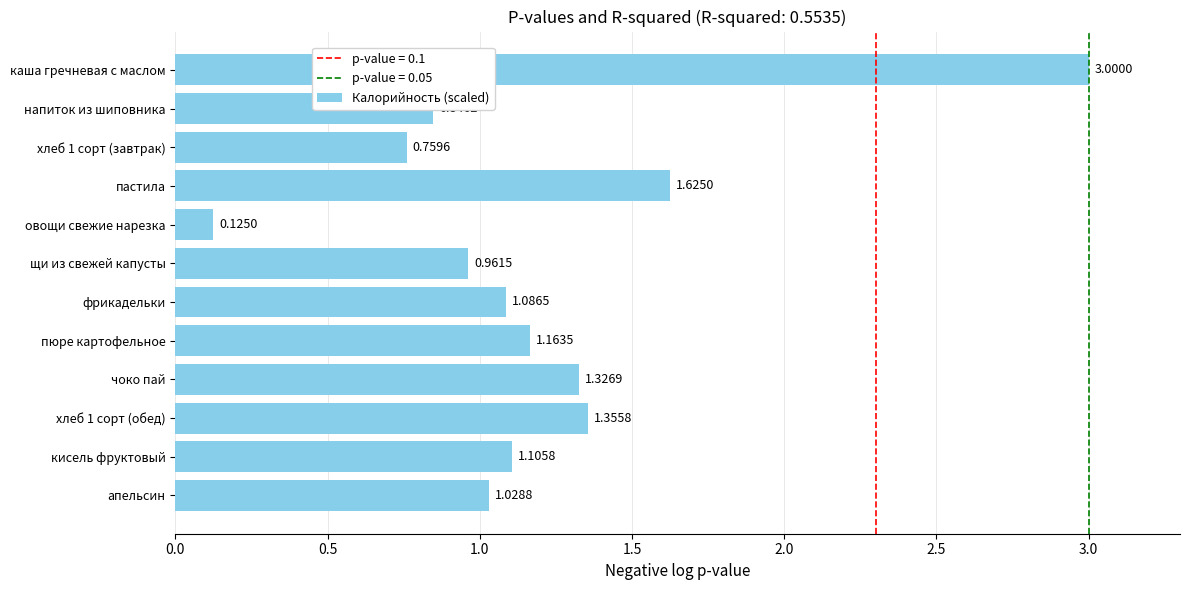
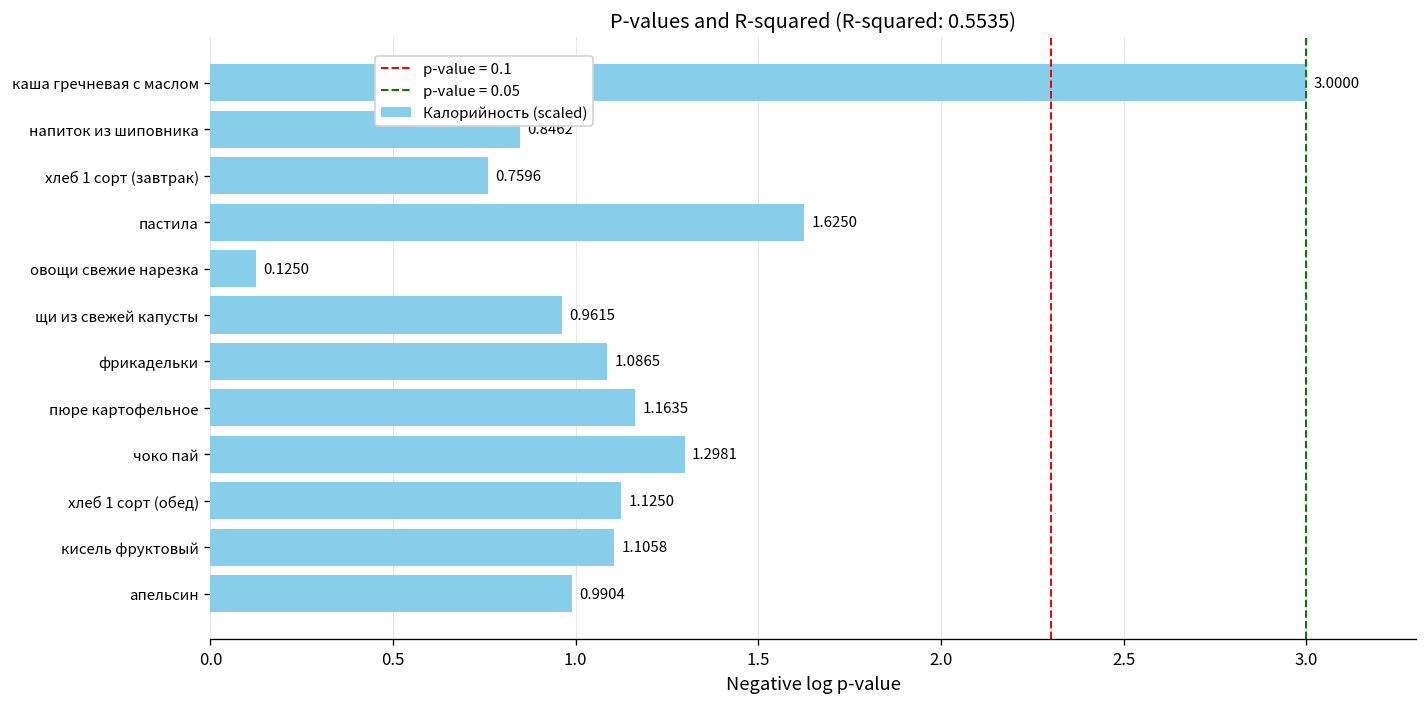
чоко пай: 1.3269 -> 1.2981
хлеб 1 сорт (обед): 1.3558 -> 1.1250
апельсин: 1.0288 -> 0.9904
